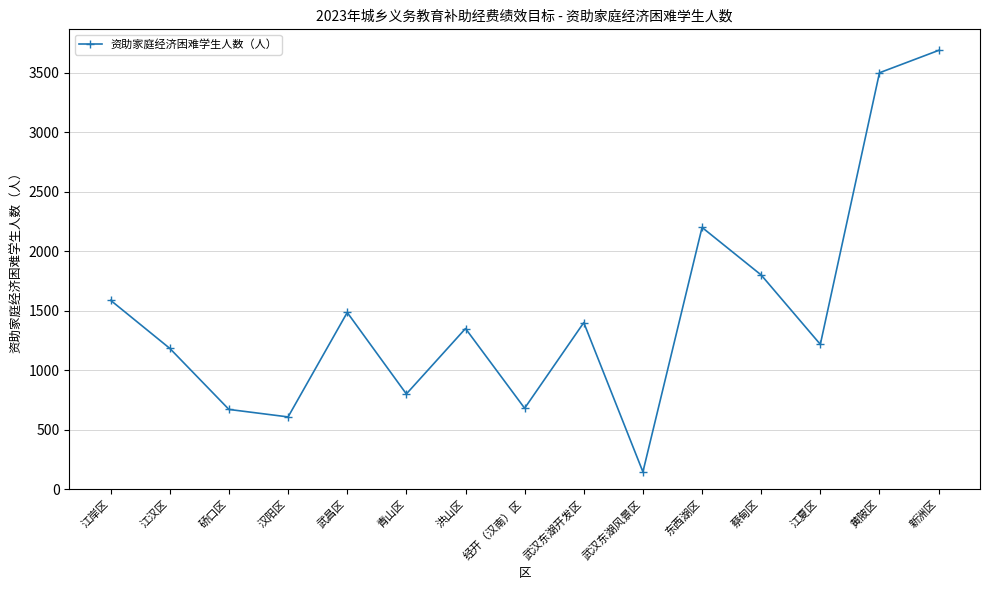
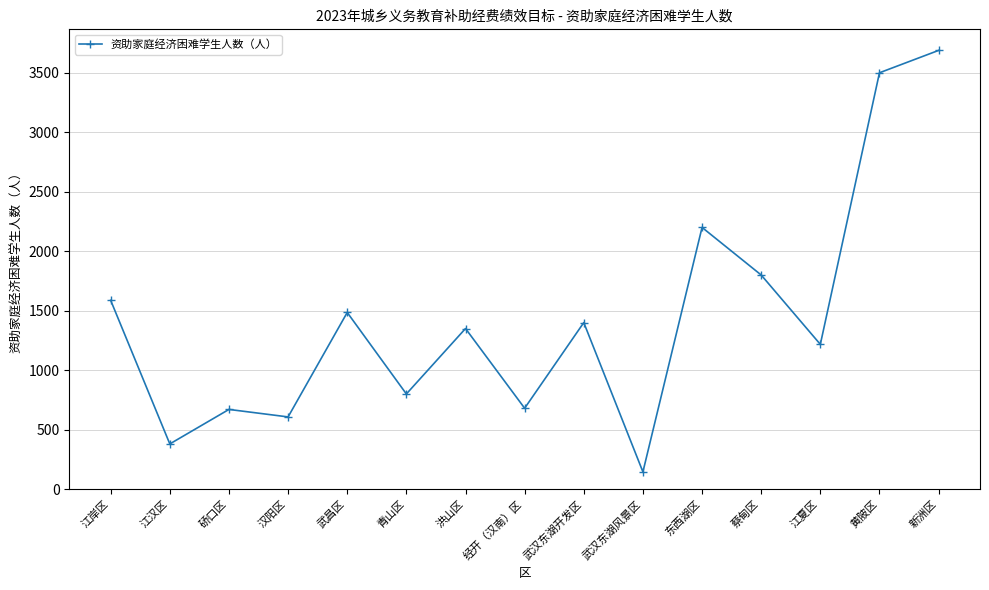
江汉区: 1180 -> 380
